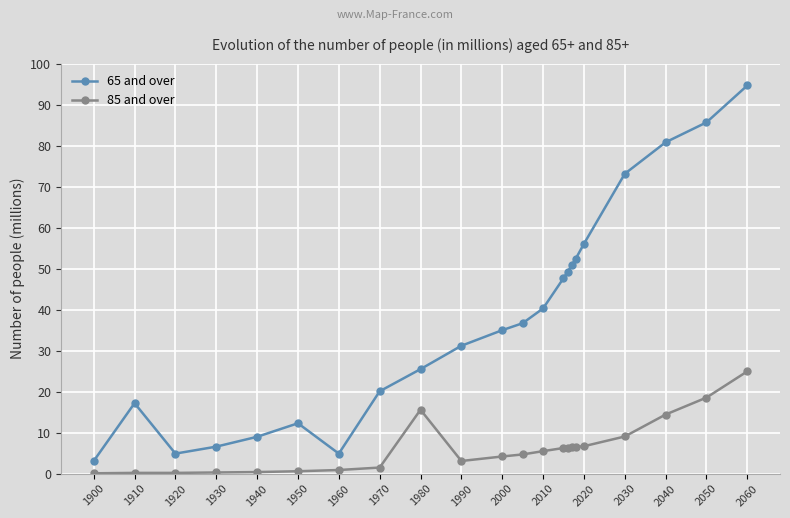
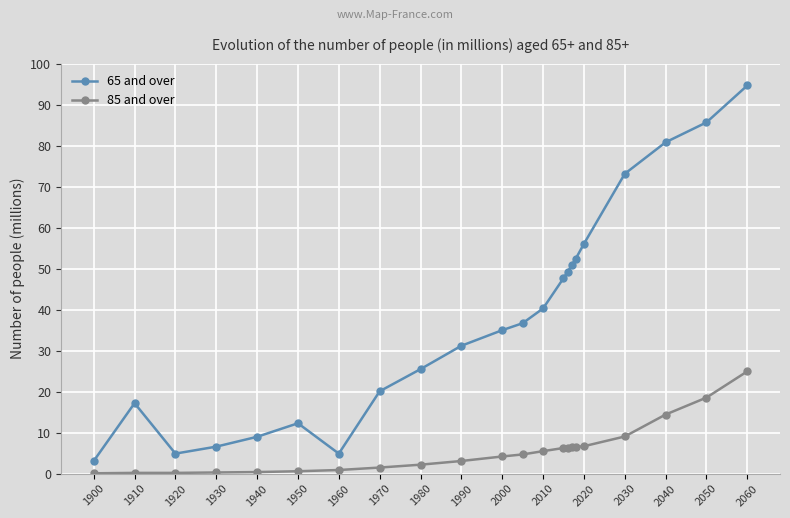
85 and over, 1980: 16 -> 2
